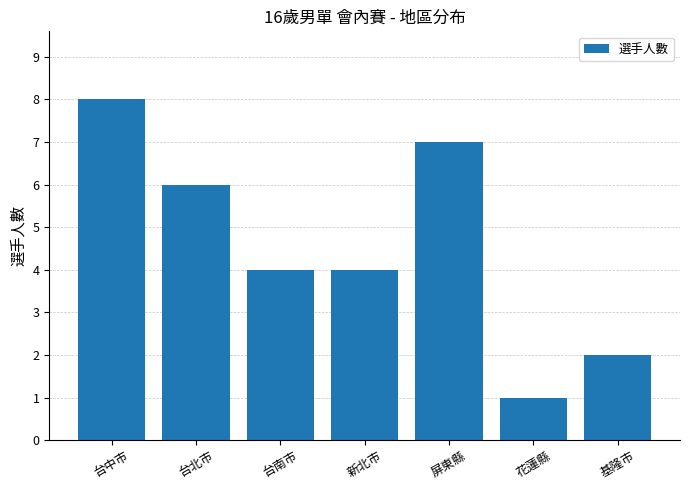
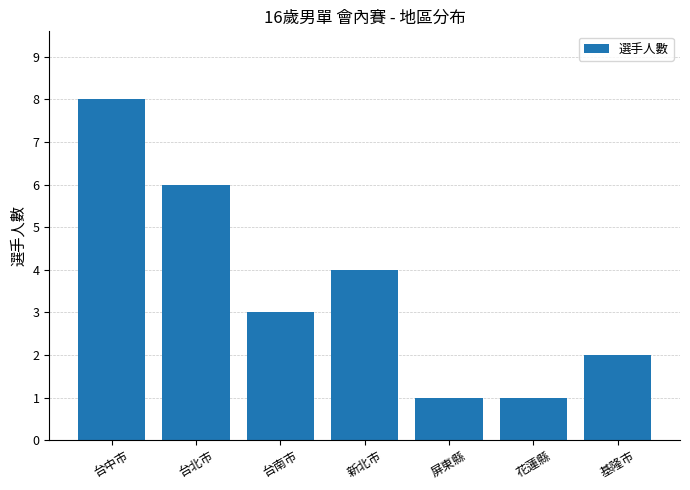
台南市: 4 -> 3
屏東縣: 7 -> 1
